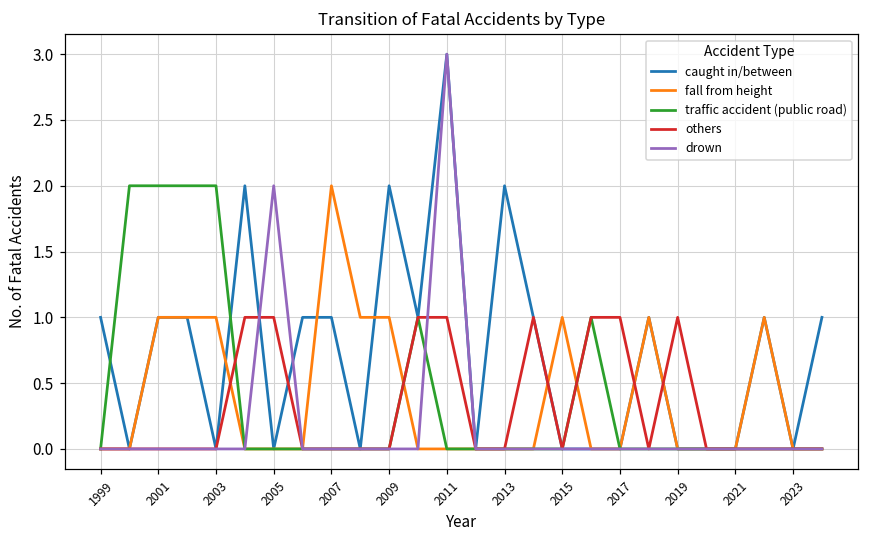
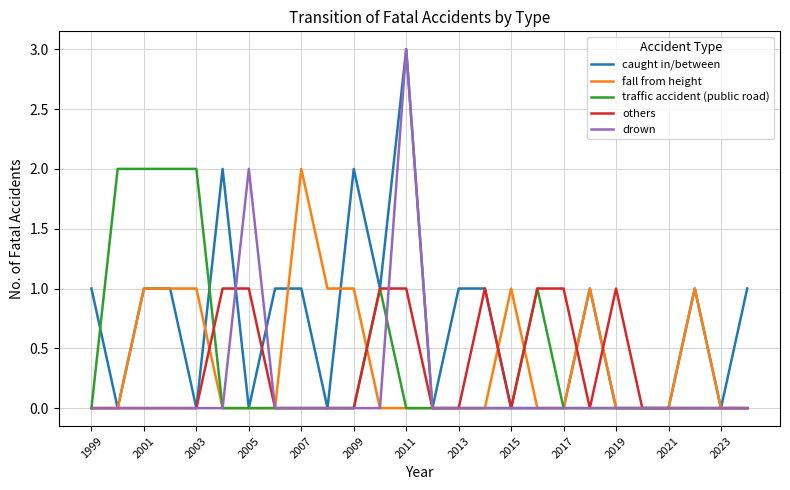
caught in/between, 2013: 2 -> 1
